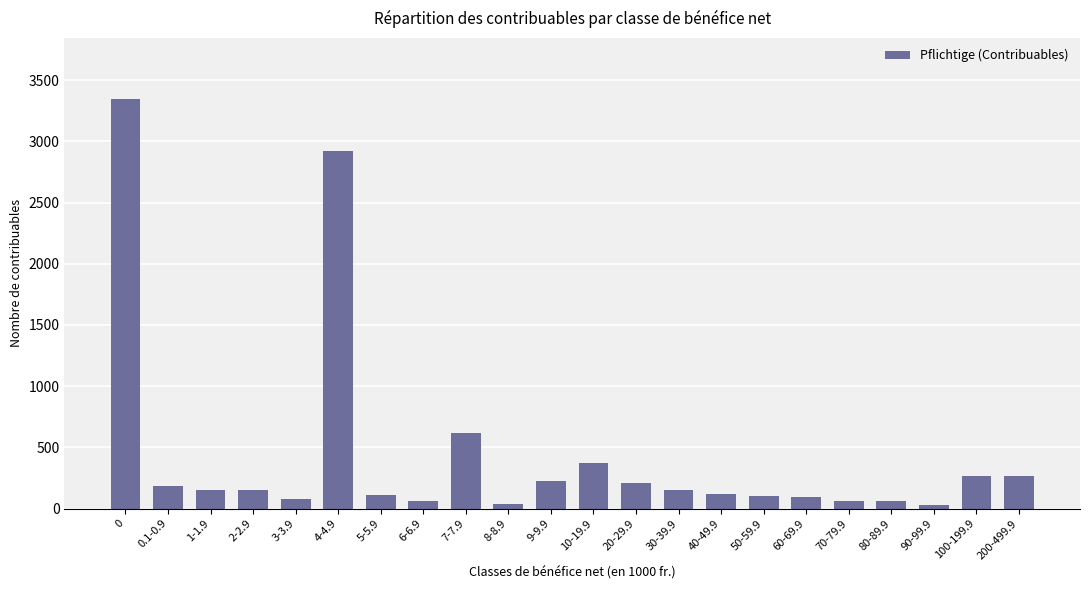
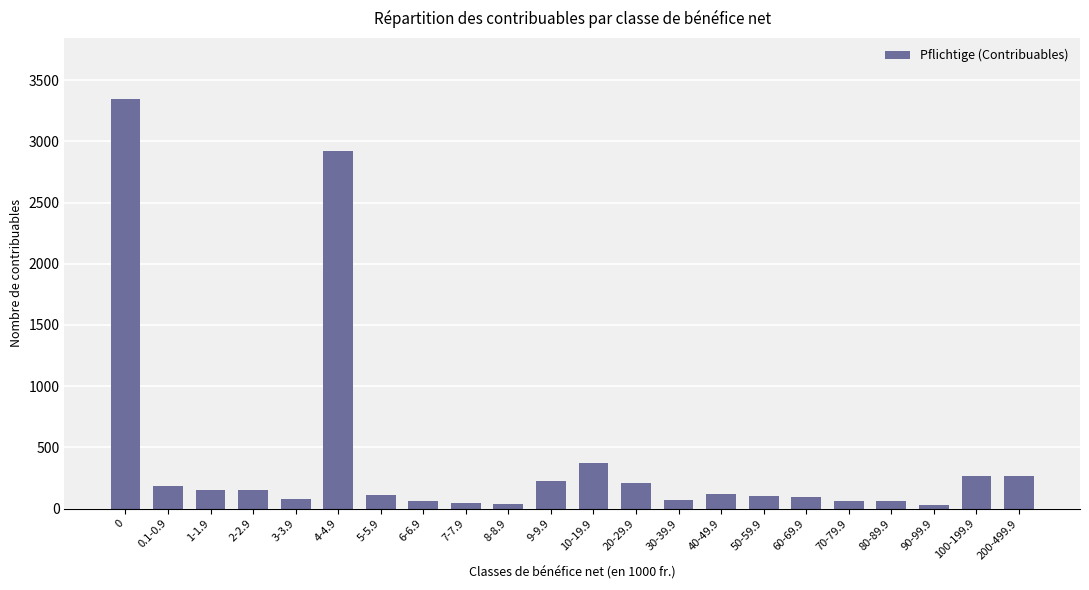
7-7.9: 610 -> 40
30-39.9: 150 -> 70
